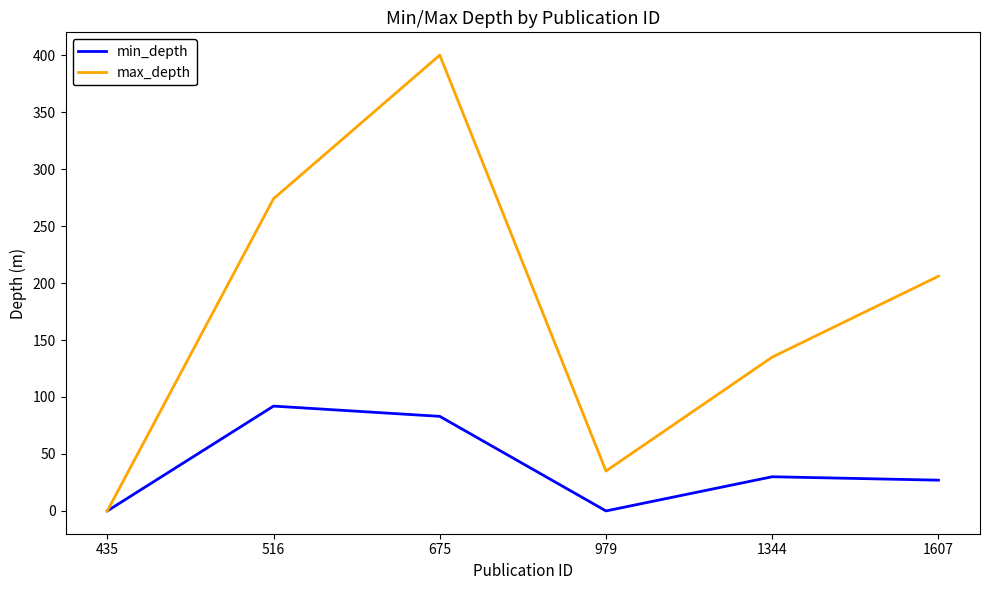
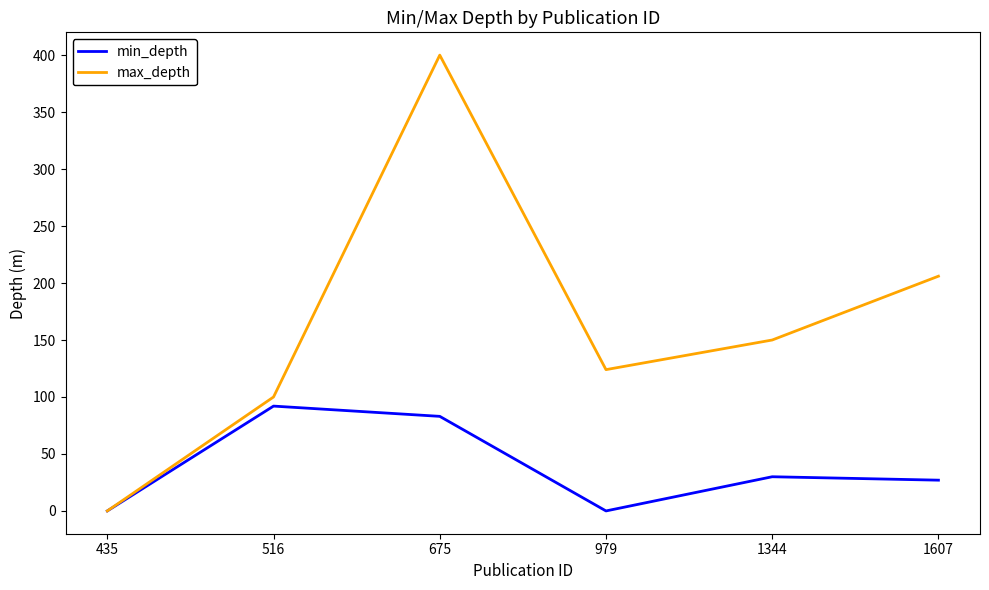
max_depth, 516: 274 -> 100
max_depth, 979: 35 -> 124
max_depth, 1344: 135 -> 150
